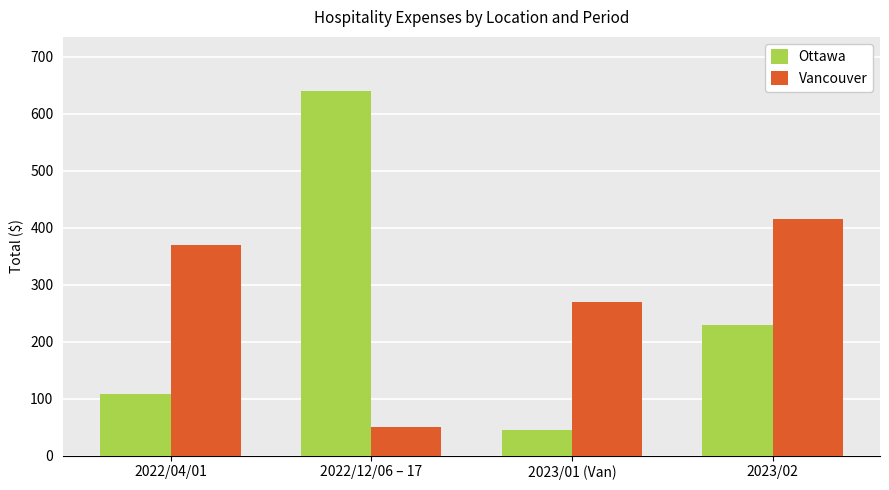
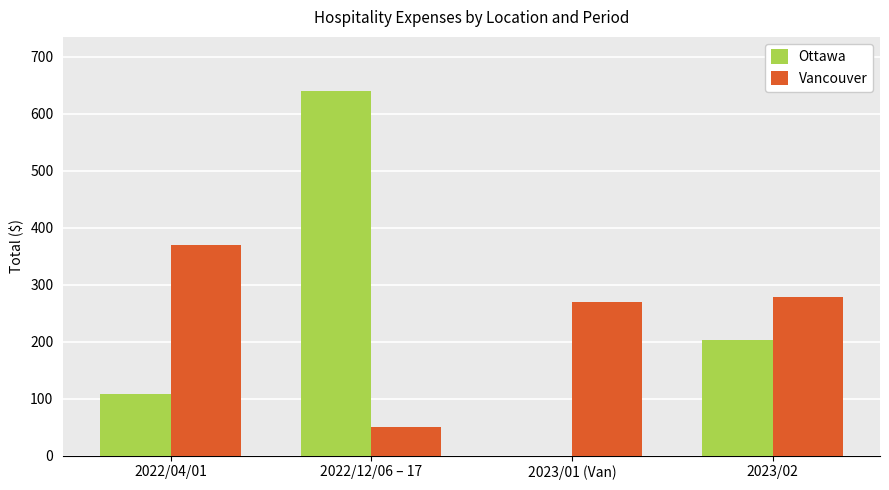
Ottawa, 2023/01 (Van): 40 -> 0
Ottawa, 2023/02: 230 -> 200
Vancouver, 2023/02: 420 -> 280
